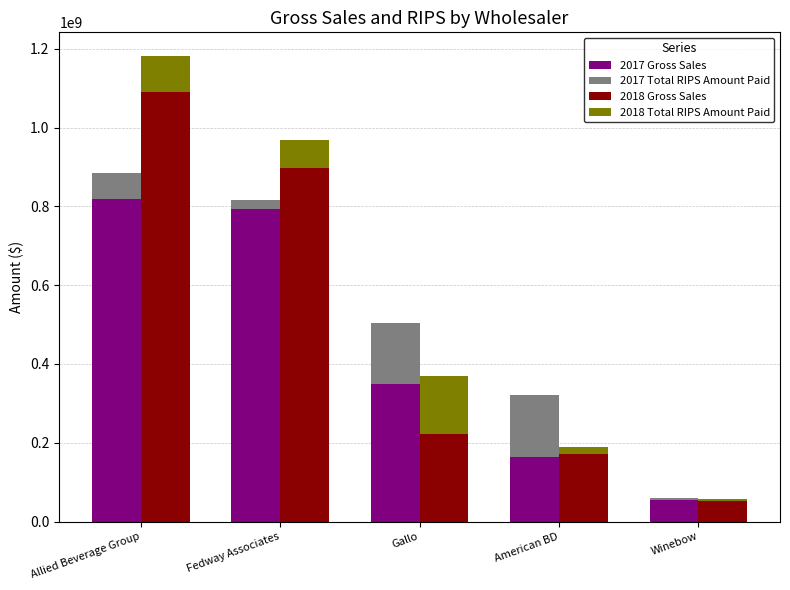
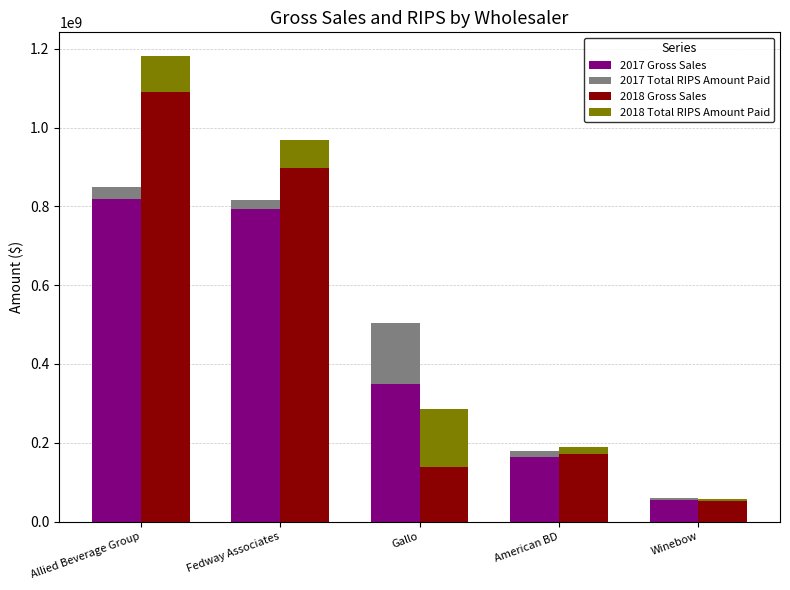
2017 Total RIPS Amount Paid, Allied Beverage Group: 70000000 -> 30000000
2018 Gross Sales, Gallo: 220000000 -> 140000000
2017 Total RIPS Amount Paid, American BD: 160000000 -> 20000000
